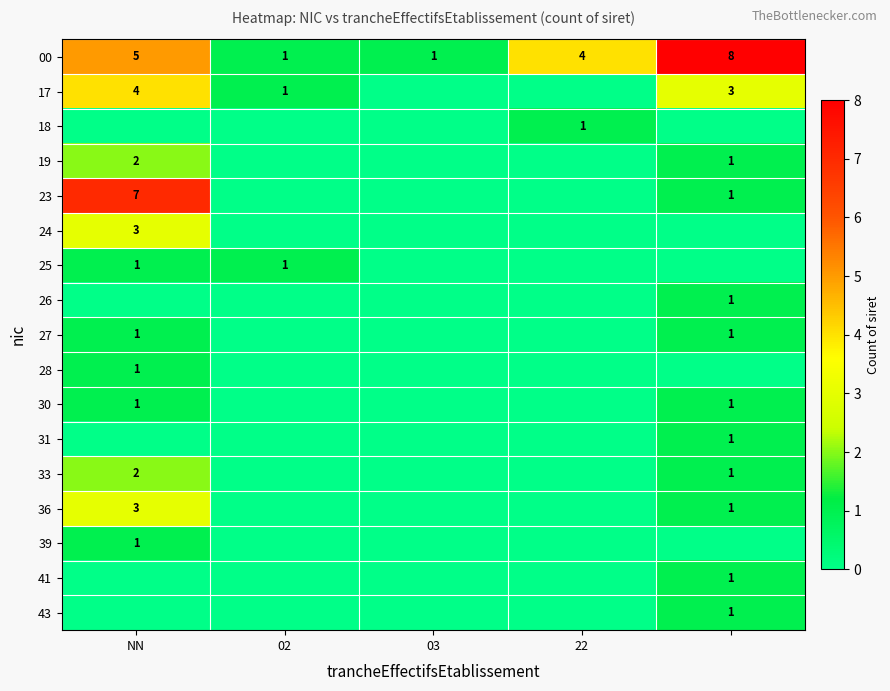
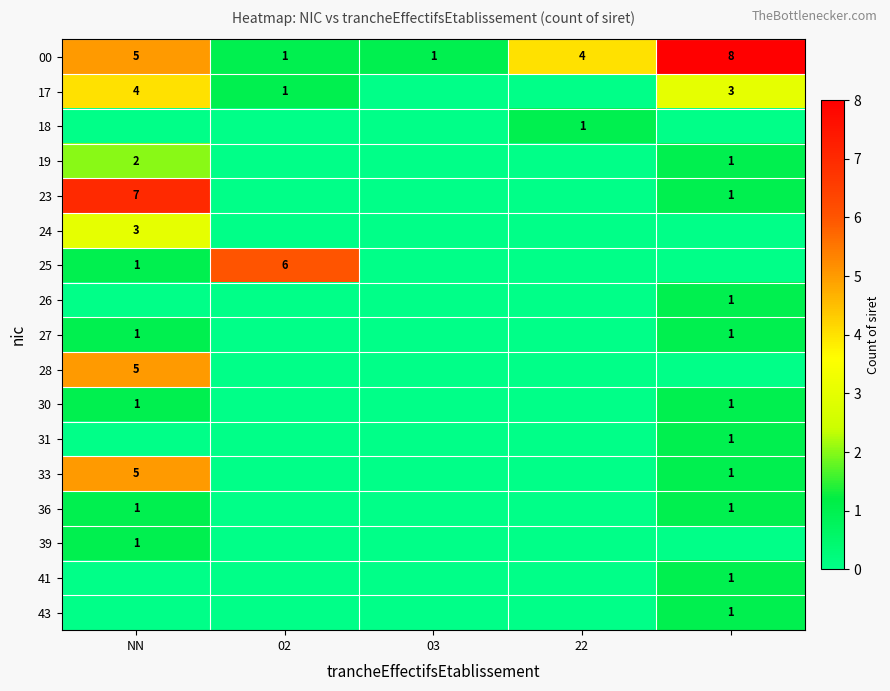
25, 02: 1 -> 6
28, NN: 1 -> 5
33, NN: 2 -> 5
36, NN: 3 -> 1
